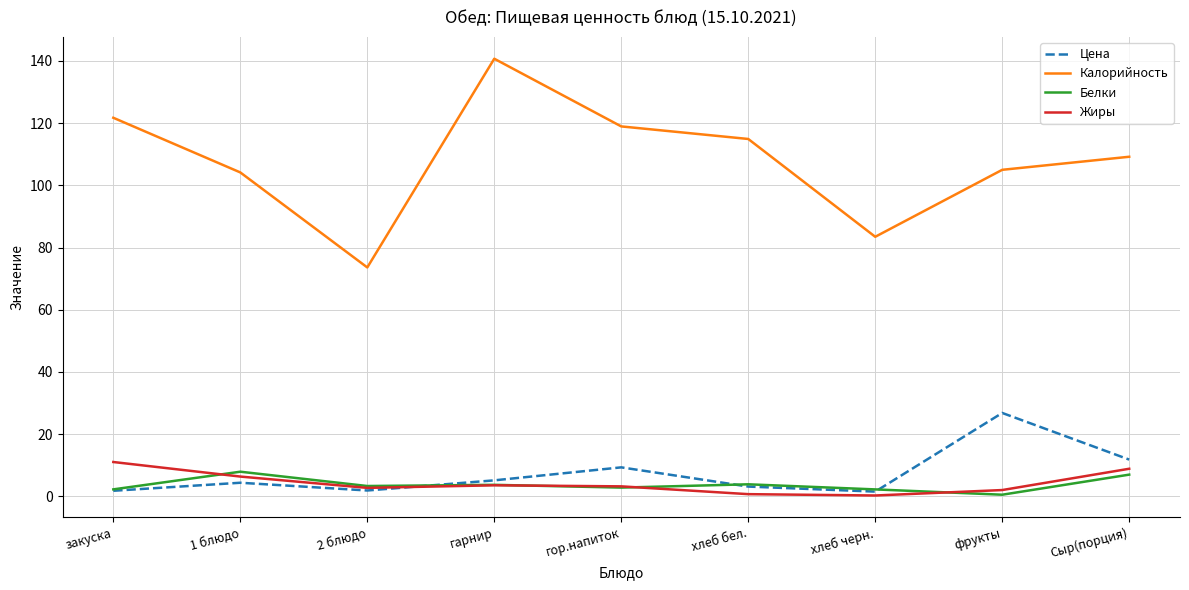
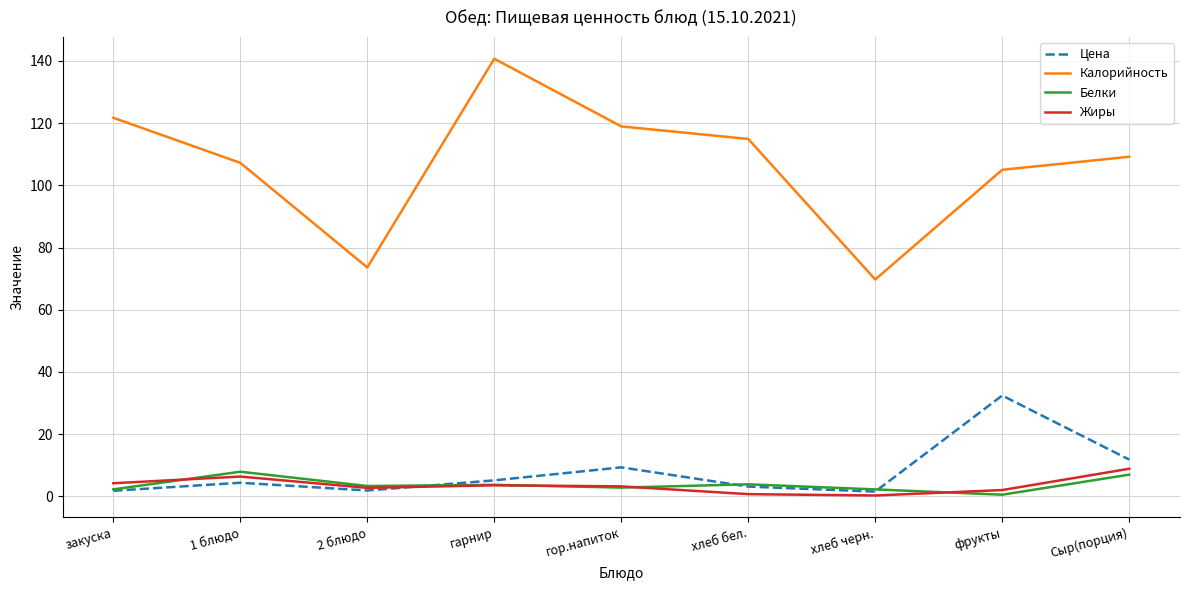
Жиры, закуска: 11 -> 4
Калорийность, 1 блюдо: 104 -> 107
Калорийность, хлеб черн.: 83 -> 70
Цена, фрукты: 27 -> 32
